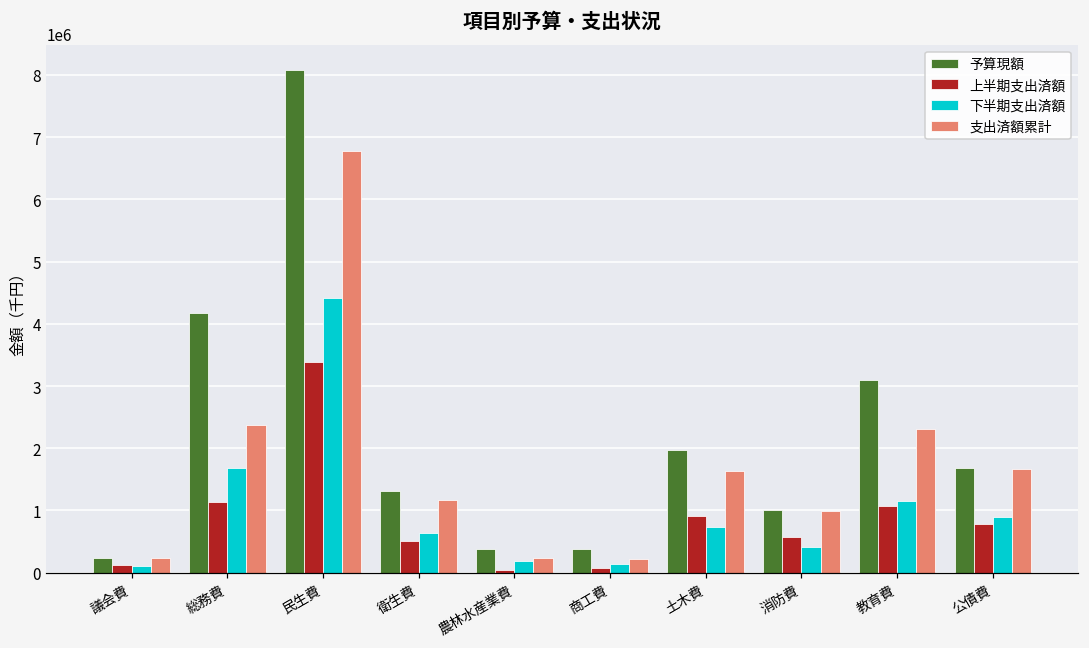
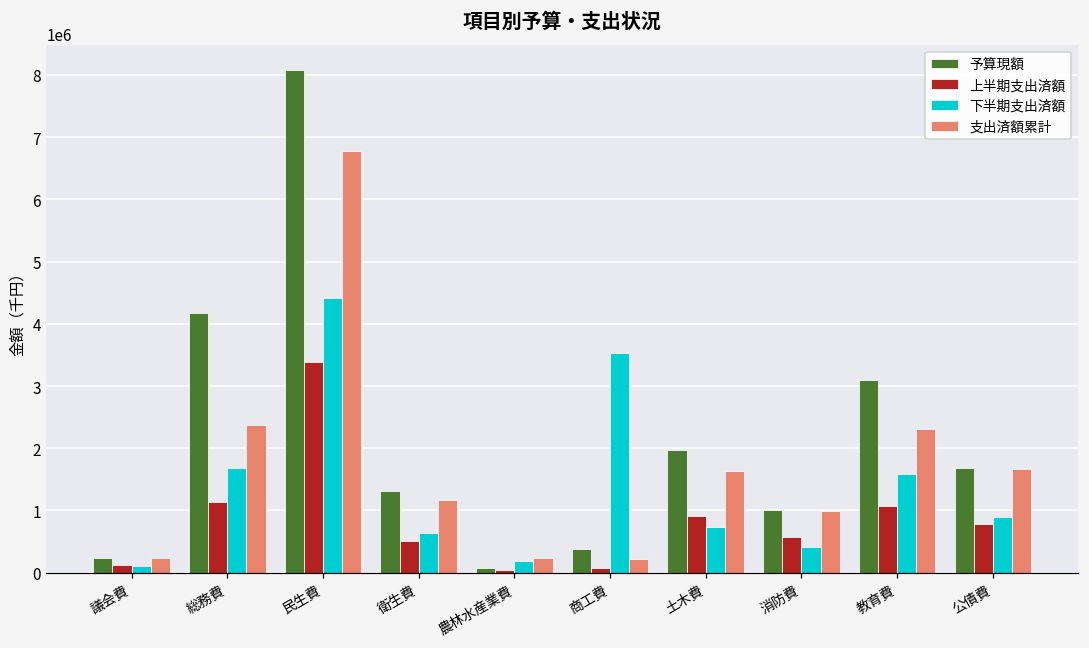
予算現額, 農林水産業費: 400000 -> 100000
下半期支出済額, 商工費: 100000 -> 3500000
下半期支出済額, 教育費: 1200000 -> 1600000
